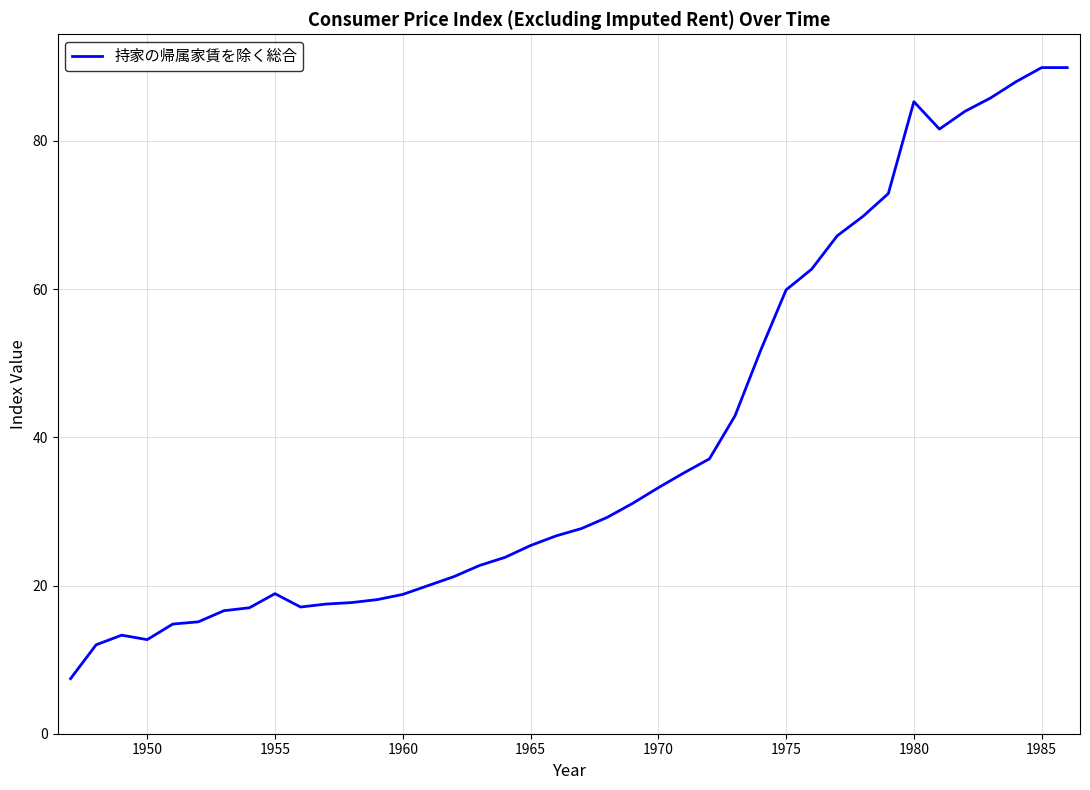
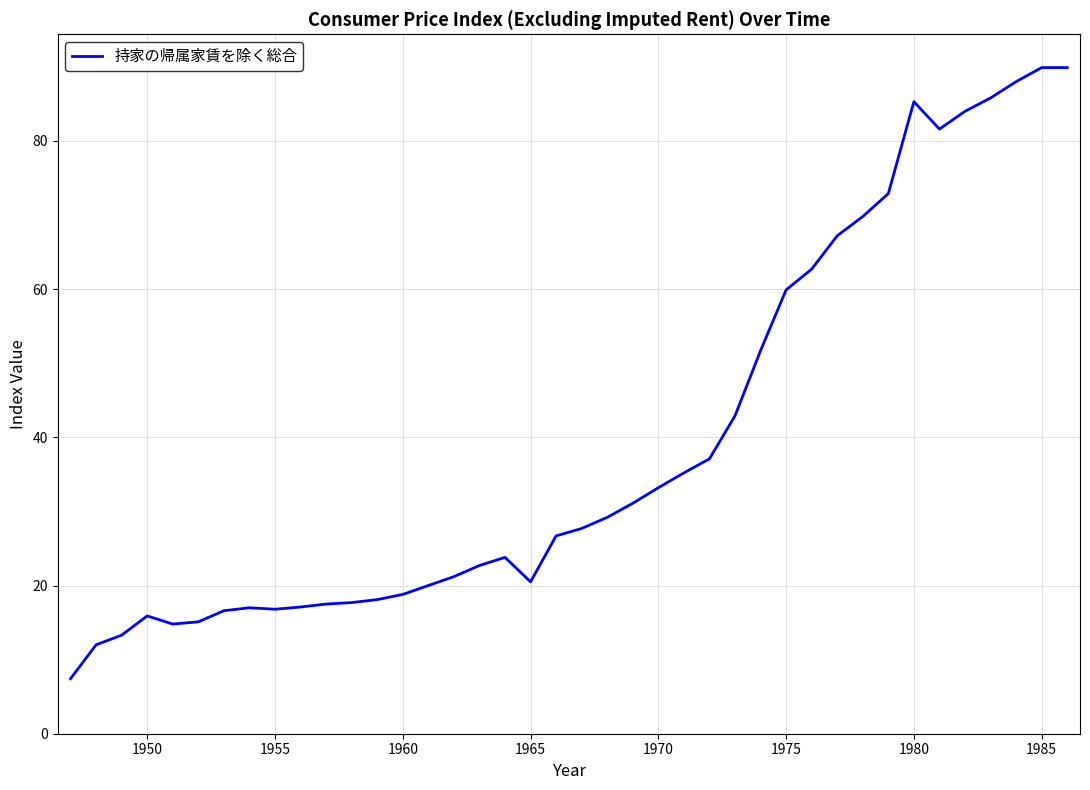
1950: 13 -> 16
1955: 19 -> 17
1965: 25 -> 21
